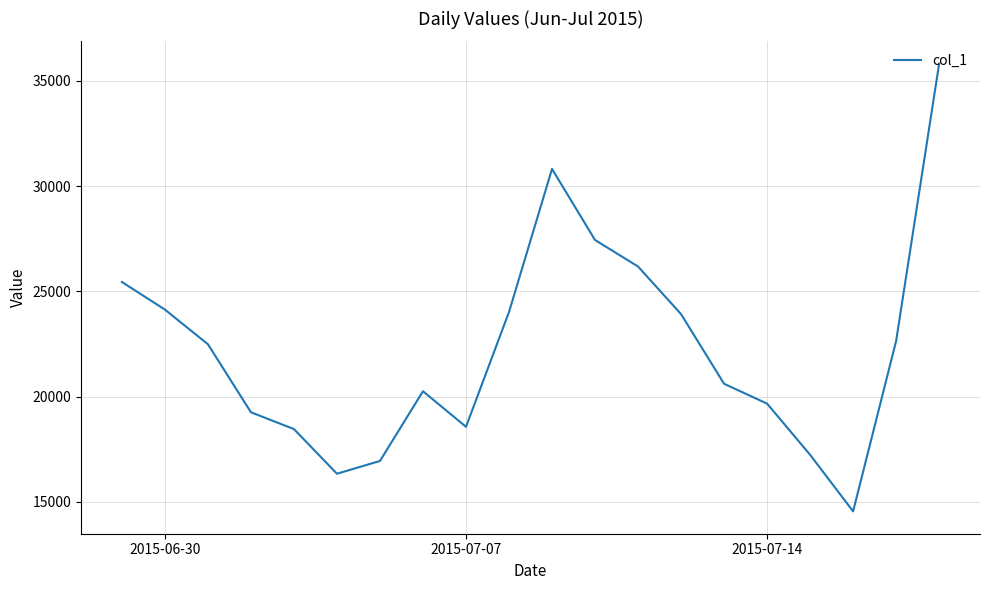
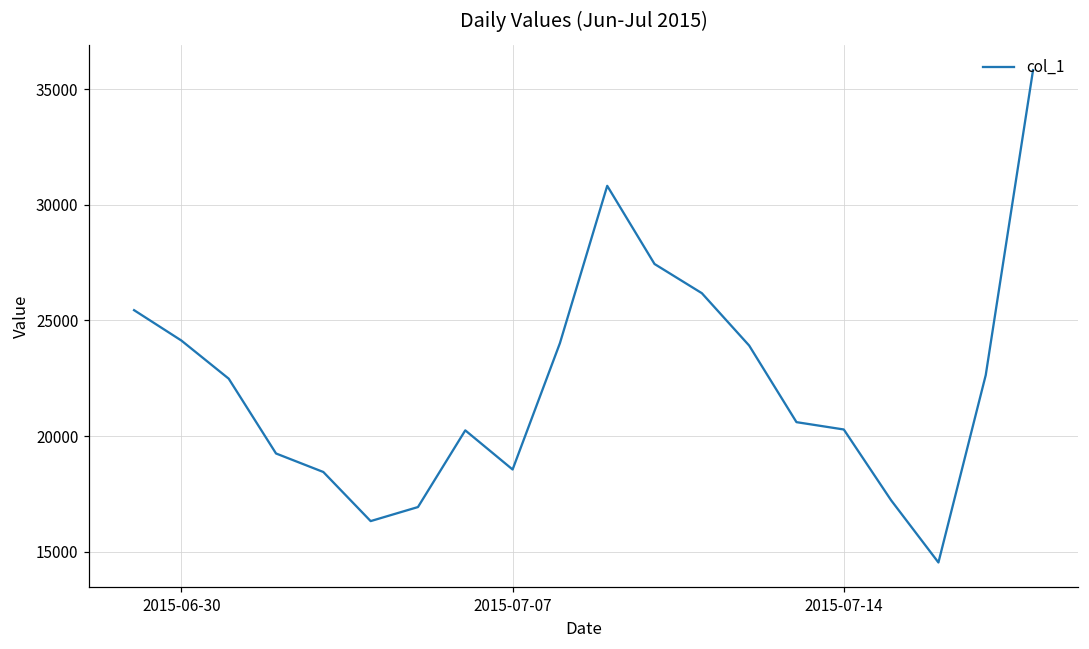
2015-07-14: 19700 -> 20300
